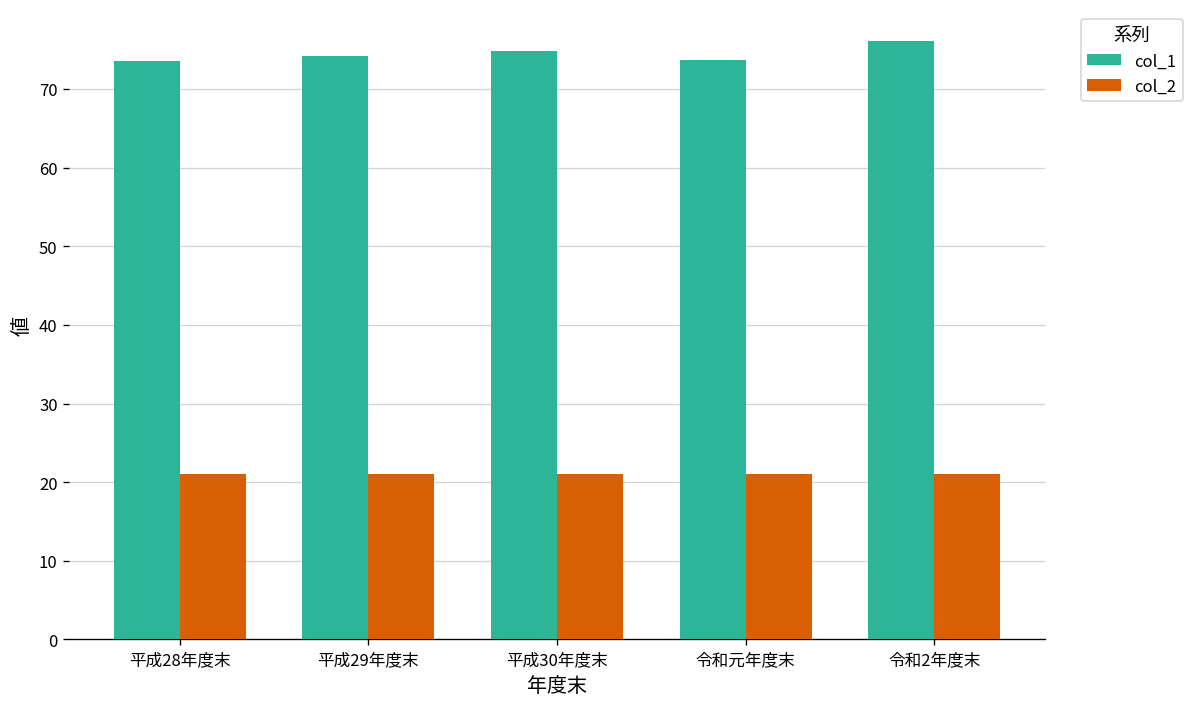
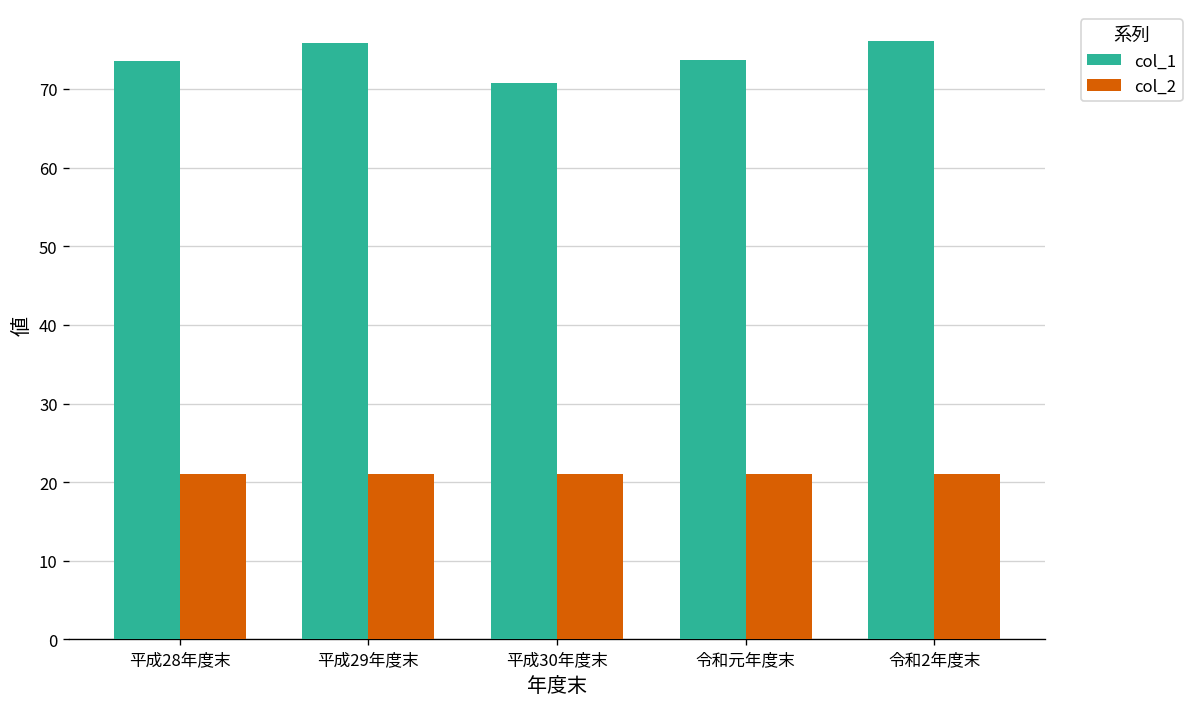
col_1, 平成29年度末: 74 -> 76
col_1, 平成30年度末: 75 -> 71
